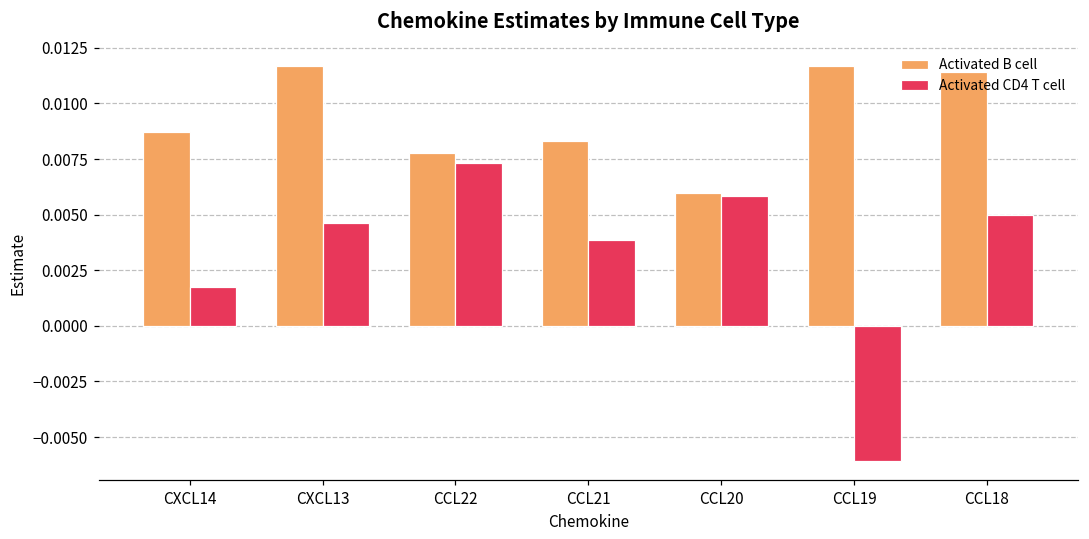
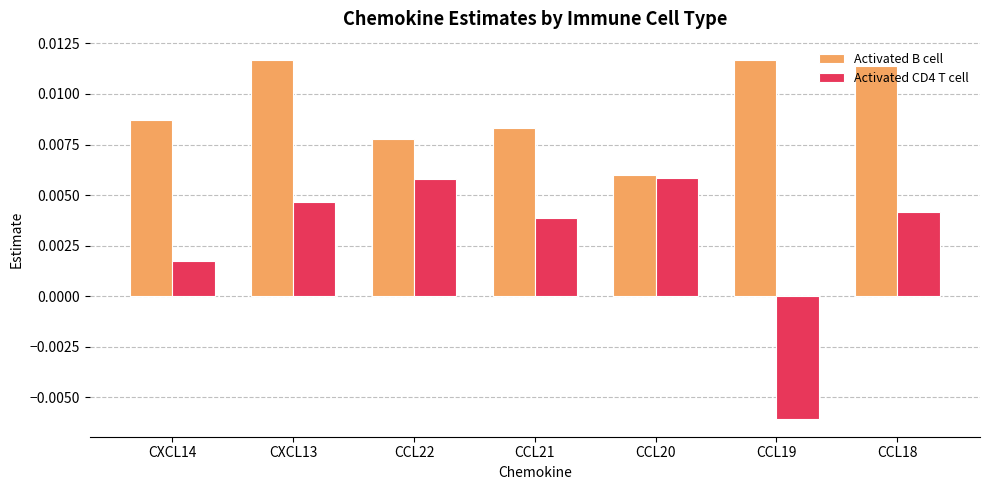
Activated CD4 T cell, CCL22: 0.0073 -> 0.0058
Activated CD4 T cell, CCL18: 0.0050 -> 0.0042
